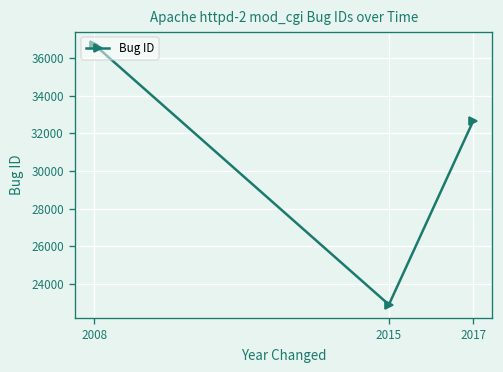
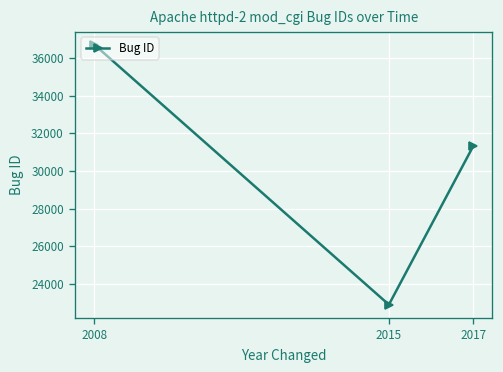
2017: 32600 -> 31300
